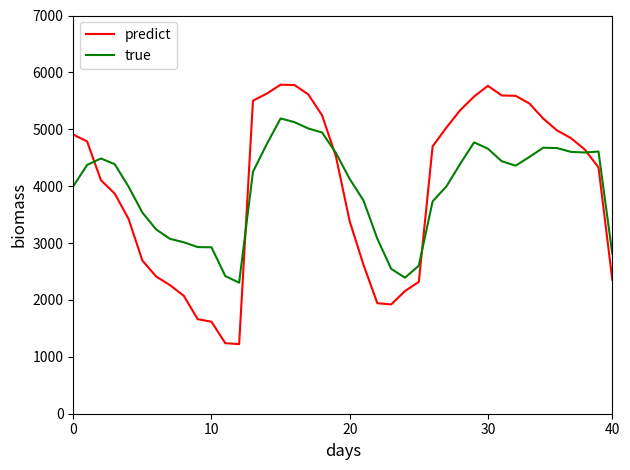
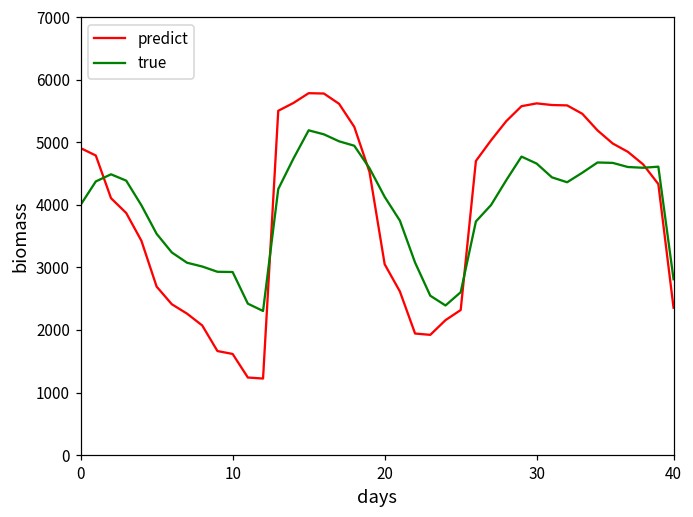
predict, 20: 3400 -> 3000
predict, 30: 5800 -> 5600
